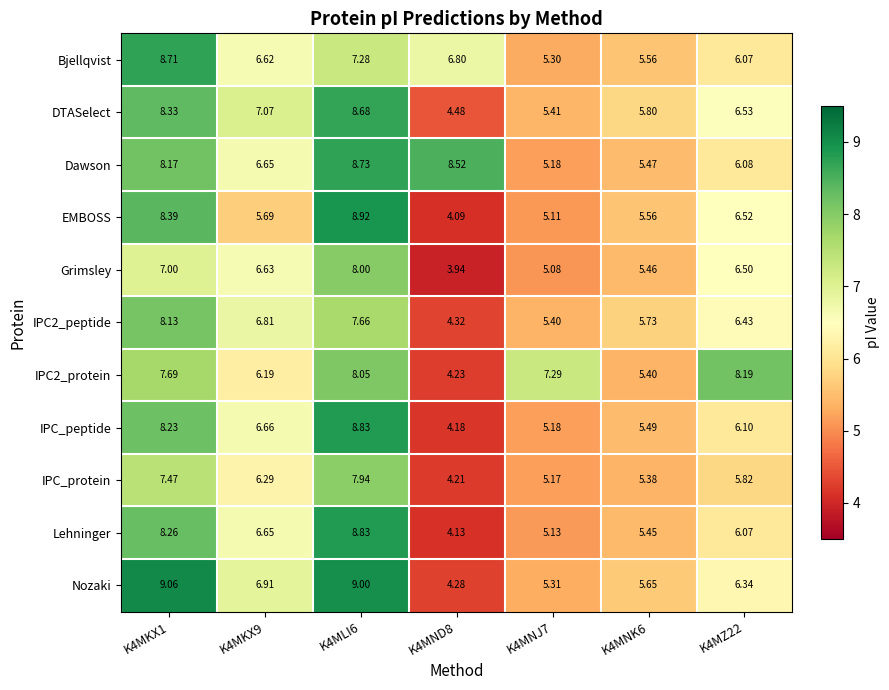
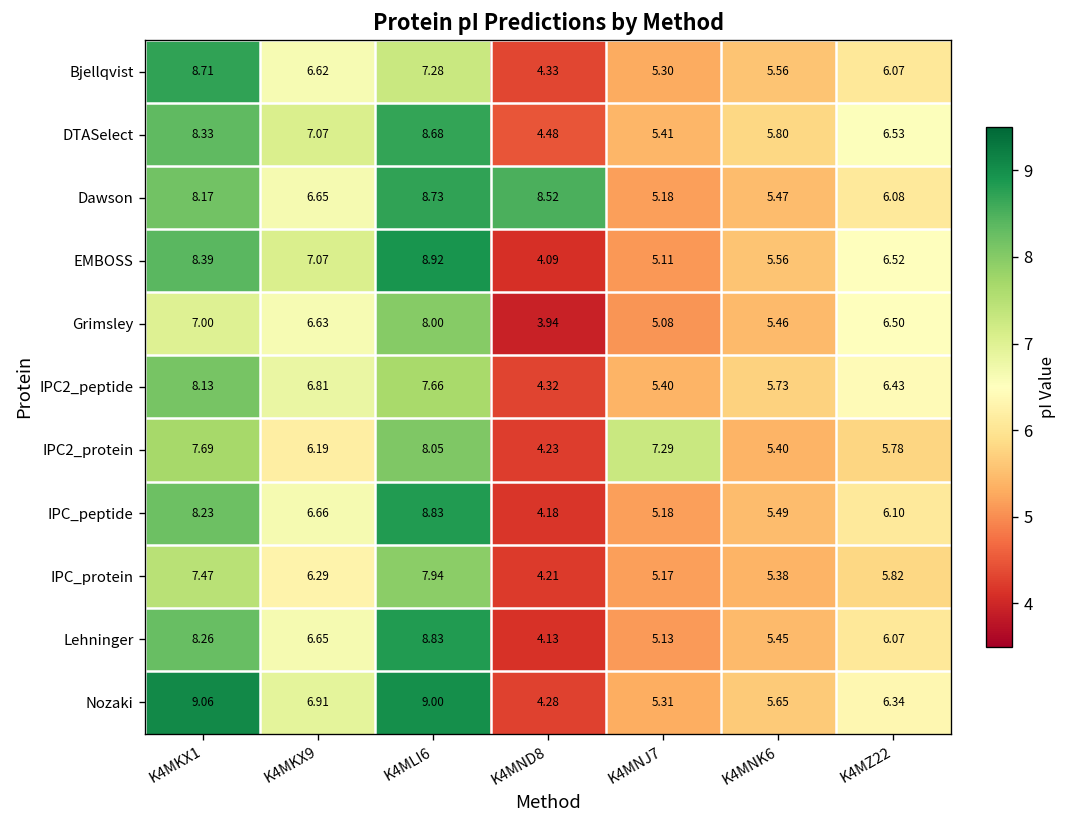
Bjellqvist, K4MND8: 6.80 -> 4.33
EMBOSS, K4MKX9: 5.69 -> 7.07
IPC2_protein, K4MZ22: 8.19 -> 5.78
